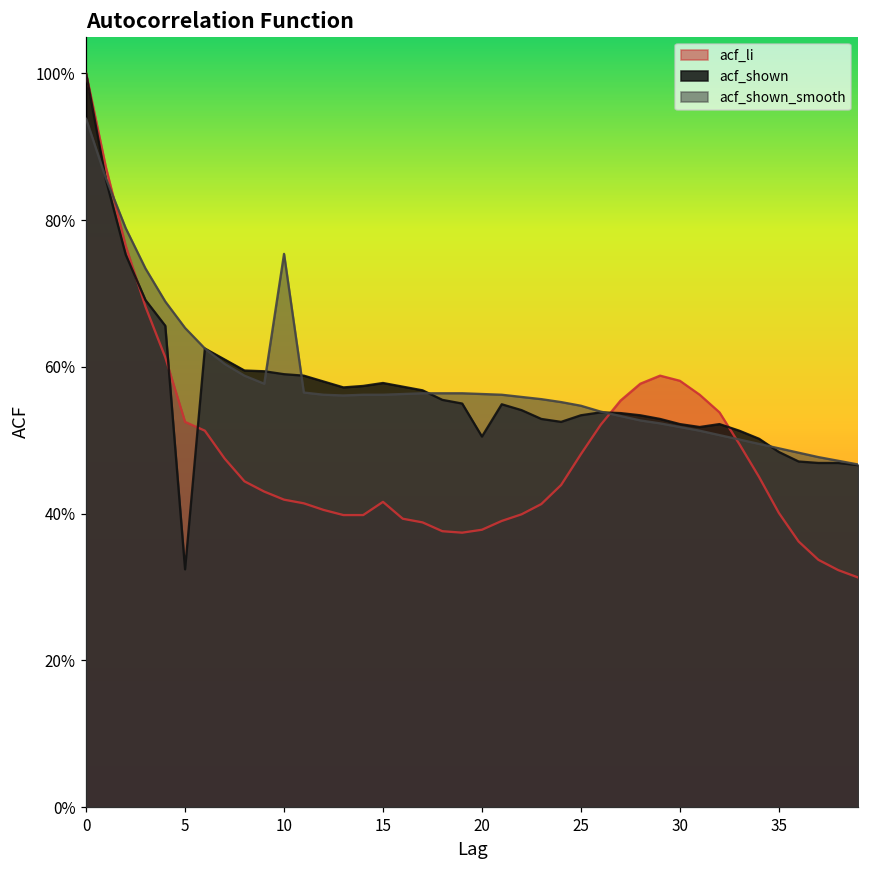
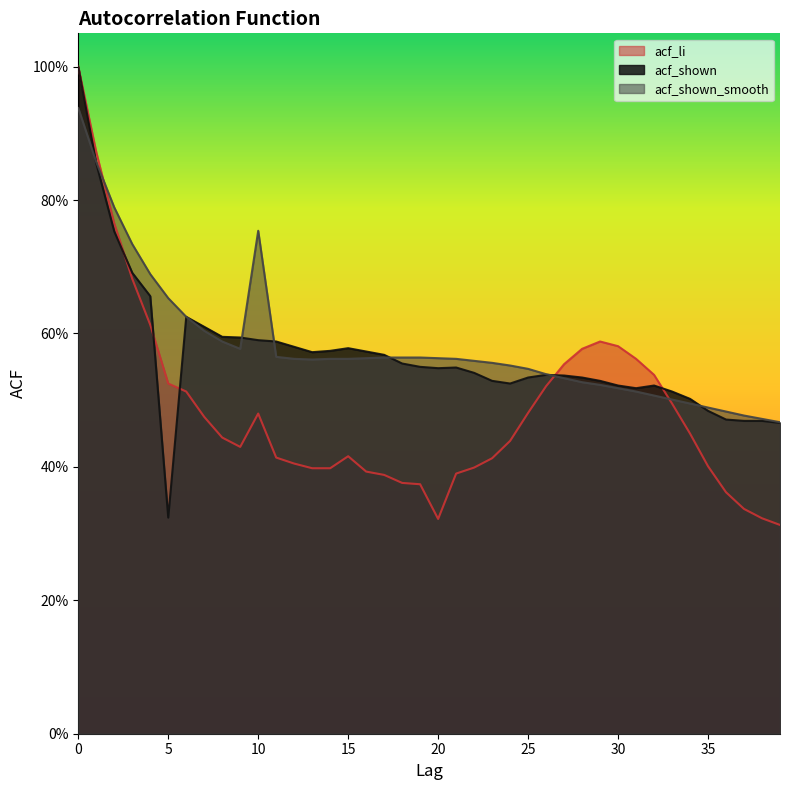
acf_li, 10: 42% -> 48%
acf_li, 20: 38% -> 32%
acf_shown, 20: 51% -> 55%
